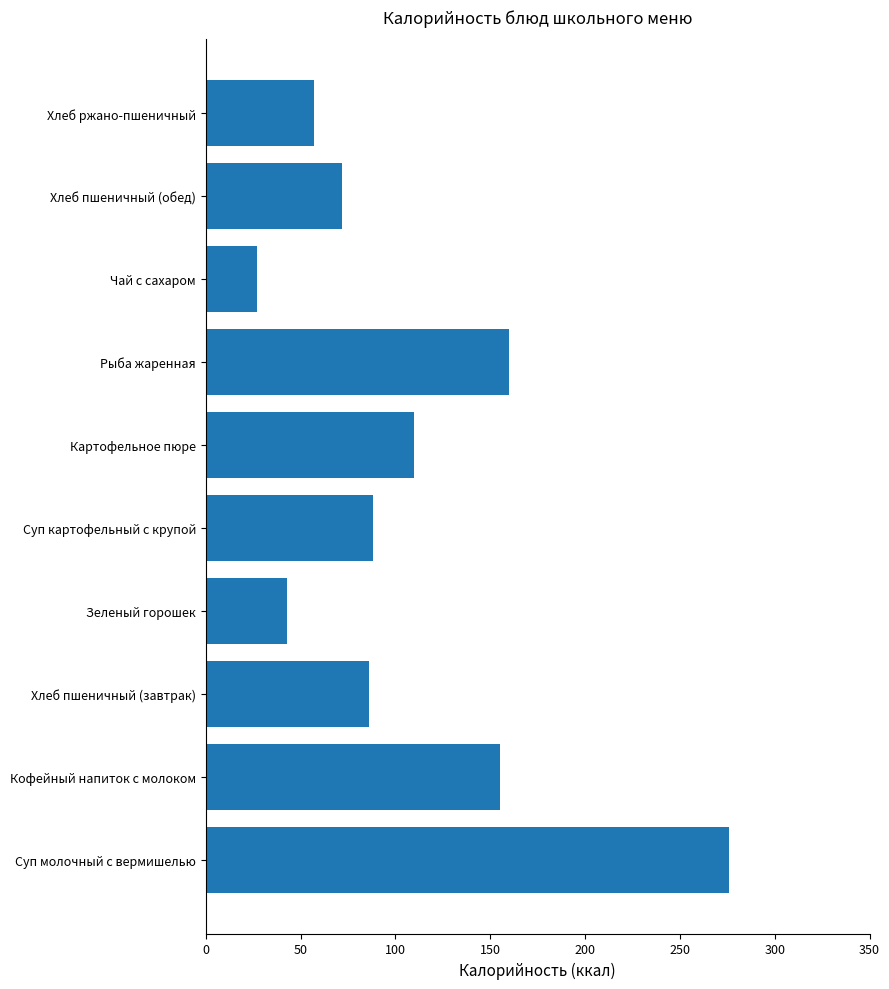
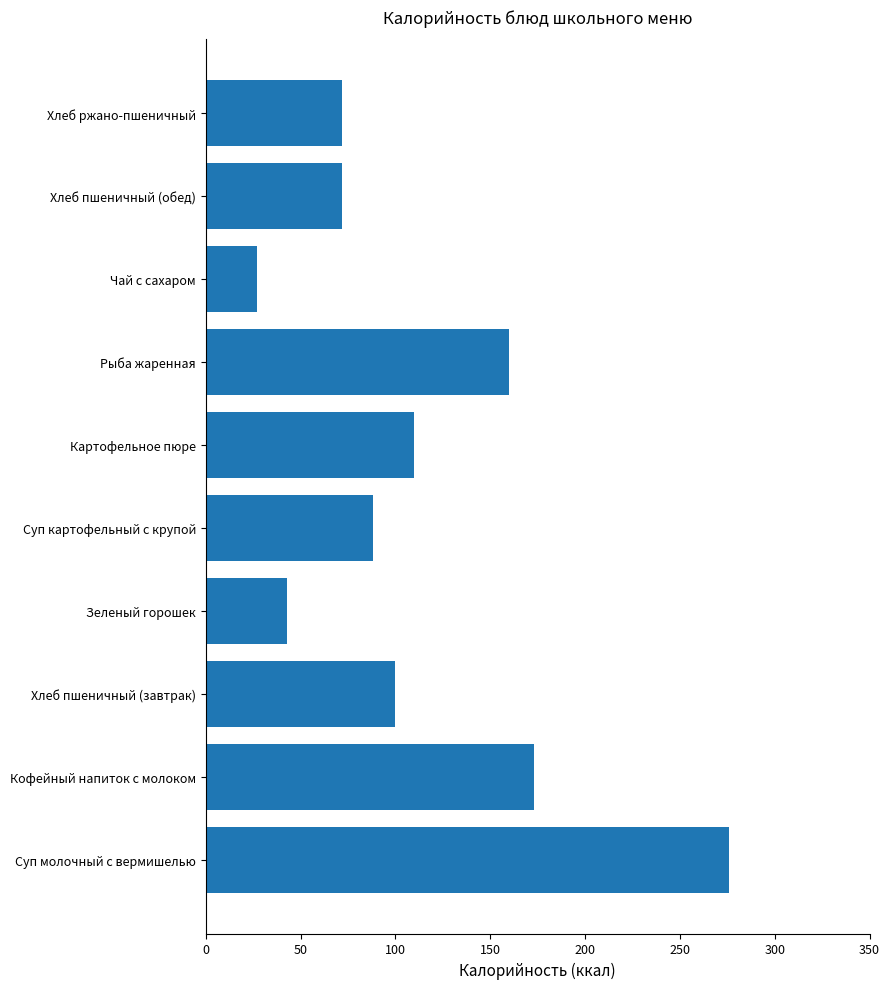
Хлеб ржано-пшеничный: 57 -> 72
Хлеб пшеничный (завтрак): 86 -> 100
Кофейный напиток с молоком: 155 -> 173
